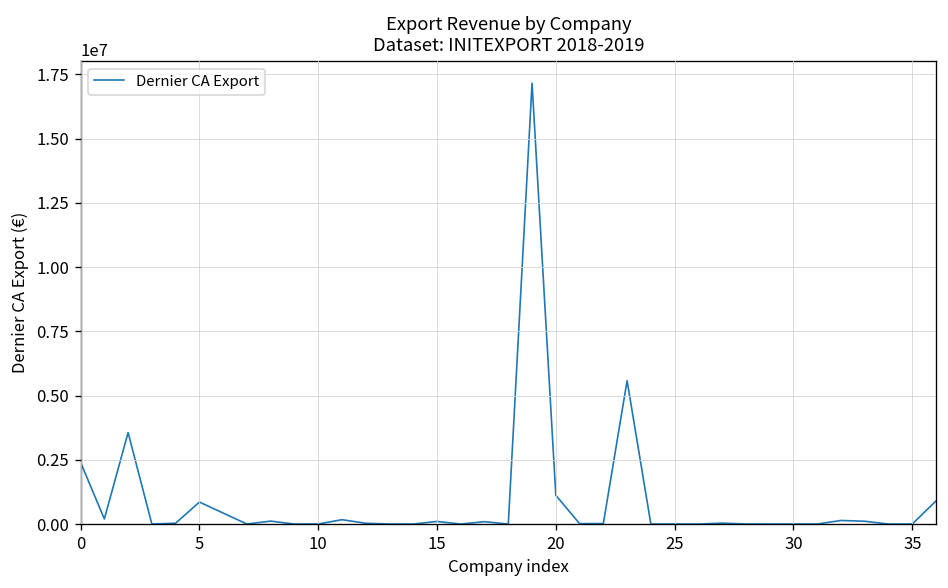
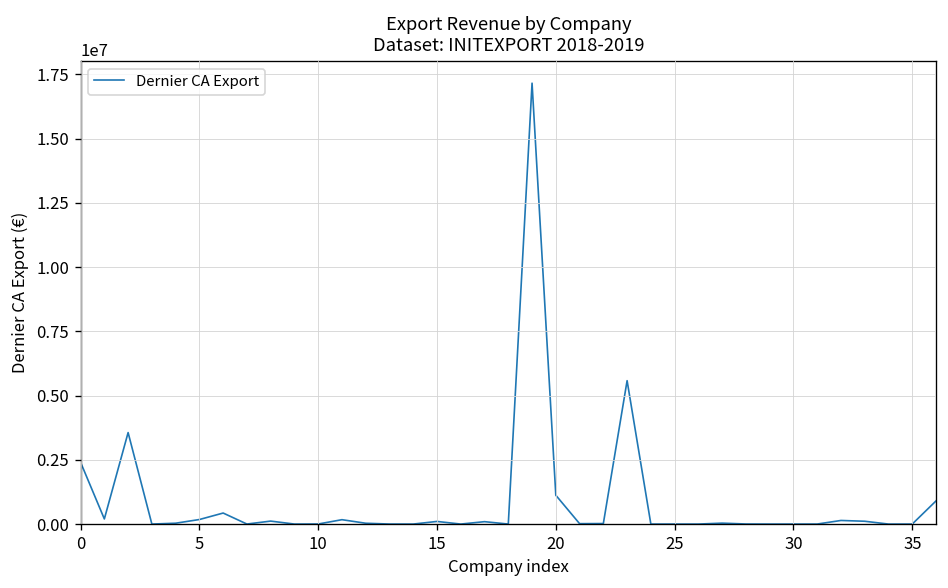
5: 900000 -> 200000
